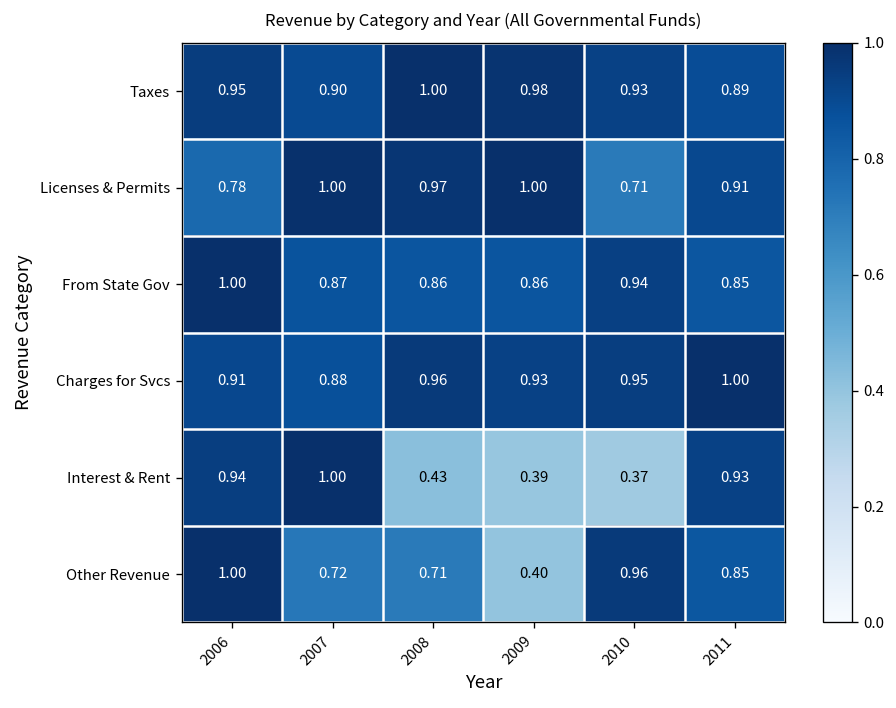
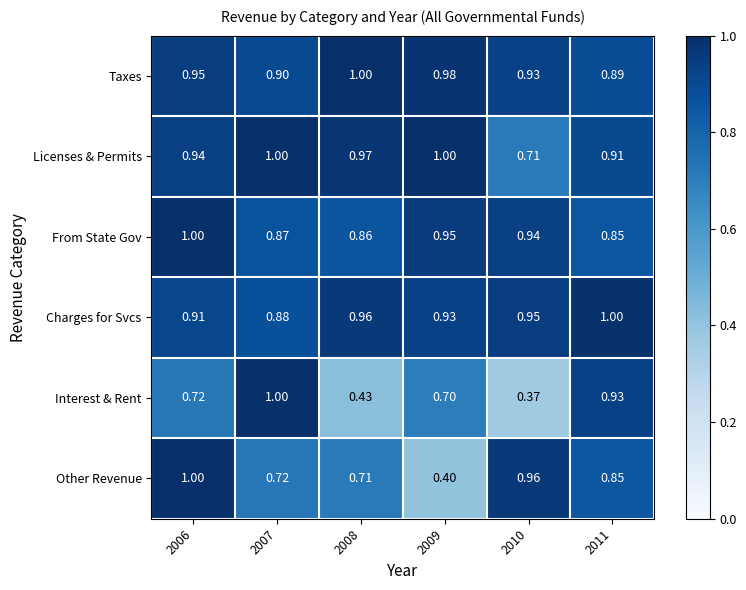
Licenses & Permits, 2006: 0.78 -> 0.94
From State Gov, 2009: 0.86 -> 0.95
Interest & Rent, 2006: 0.94 -> 0.72
Interest & Rent, 2009: 0.39 -> 0.70
